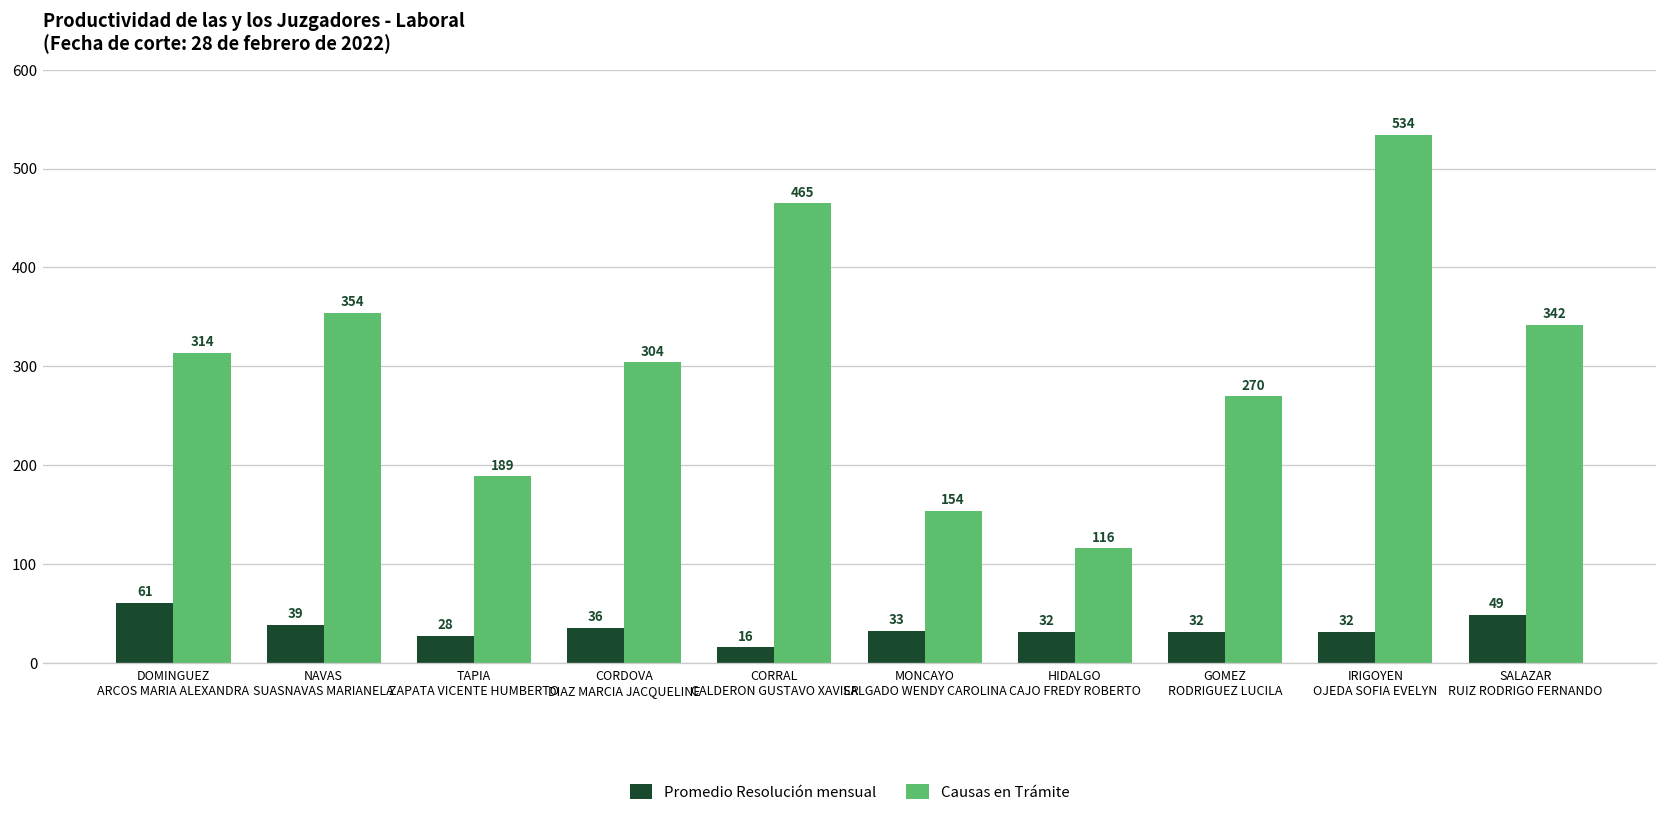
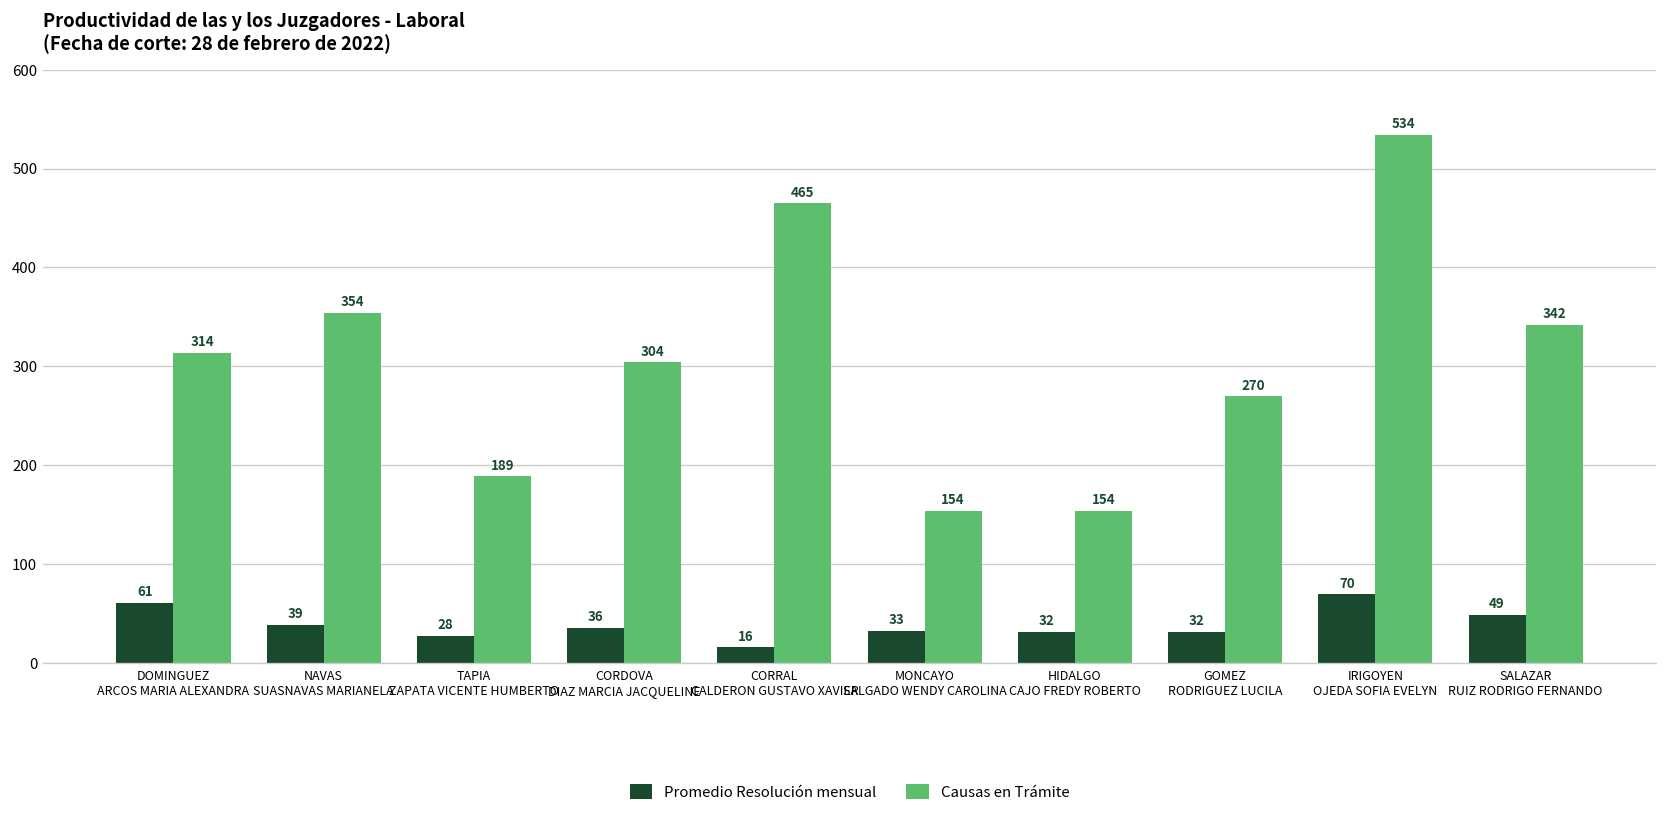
Causas en Trámite, HIDALGO CAJO FREDY ROBERTO: 116 -> 154
Promedio Resolución mensual, IRIGOYEN OJEDA SOFIA EVELYN: 32 -> 70
